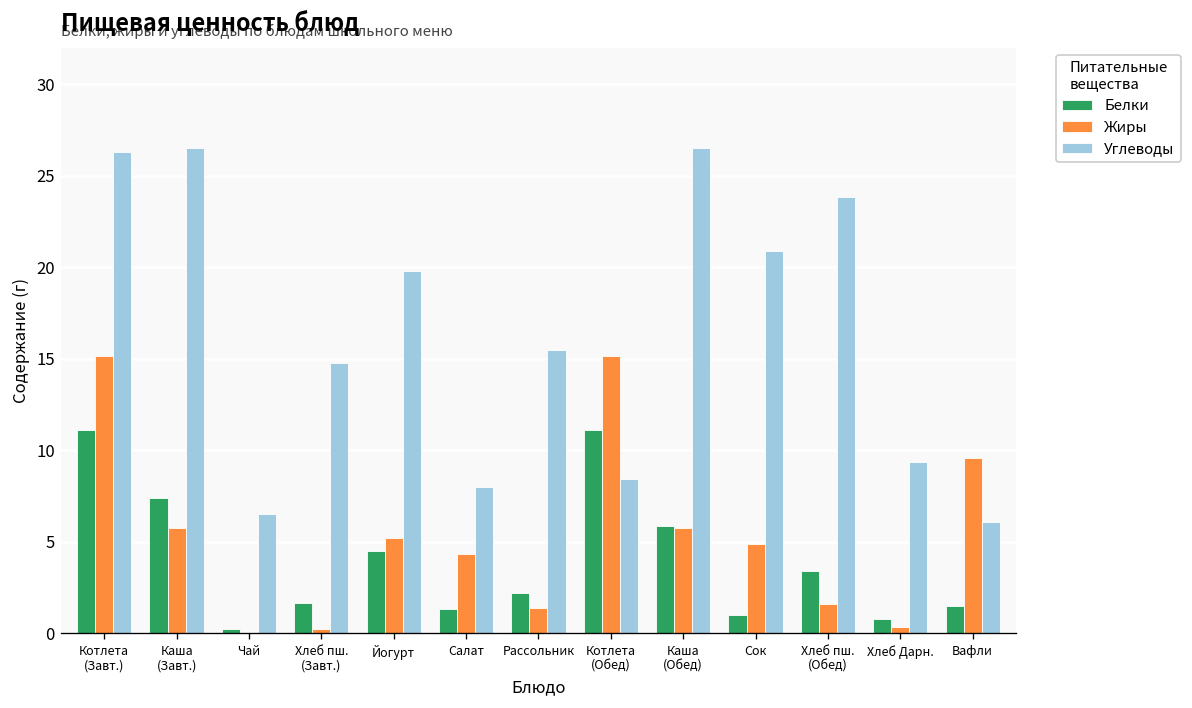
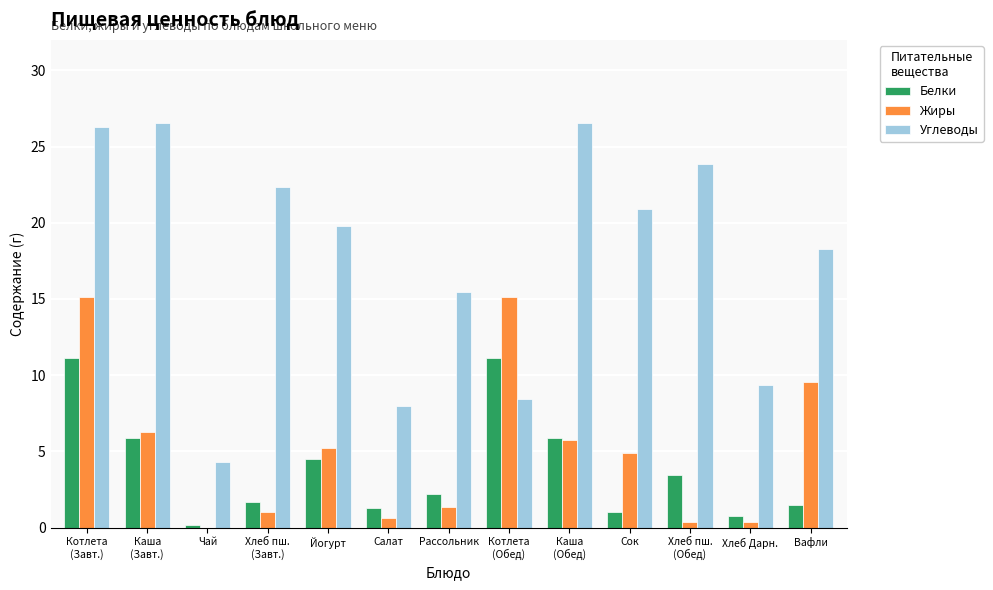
Белки, Каша (Завт.): 7.4 -> 5.9
Жиры, Каша (Завт.): 5.8 -> 6.3
Углеводы, Чай: 6.5 -> 4.3
Жиры, Хлеб пш. (Завт.): 0.2 -> 1.0
Углеводы, Хлеб пш. (Завт.): 14.8 -> 22.4
Жиры, Салат: 4.3 -> 0.6
Жиры, Хлеб пш. (Обед): 1.6 -> 0.4
Углеводы, Вафли: 6.1 -> 18.3
